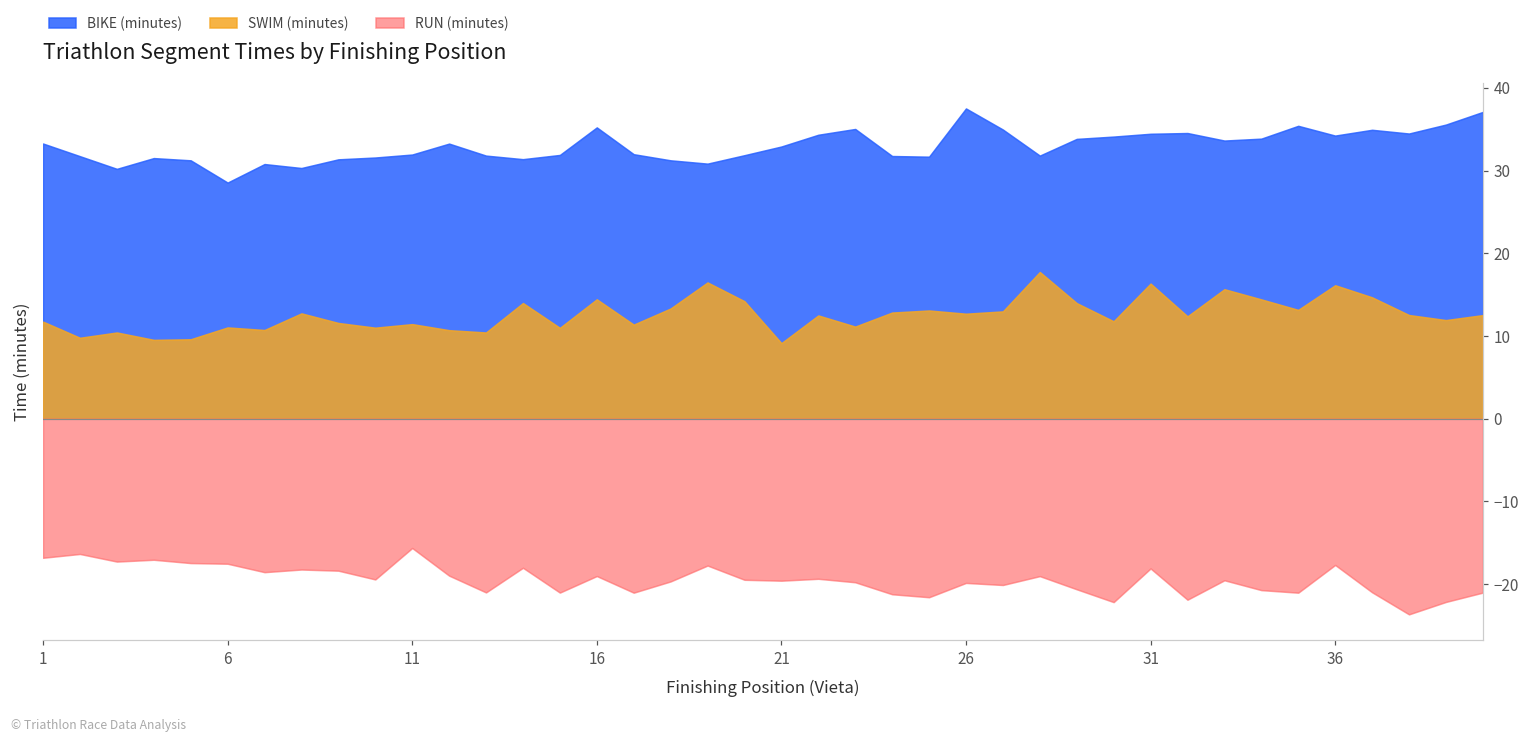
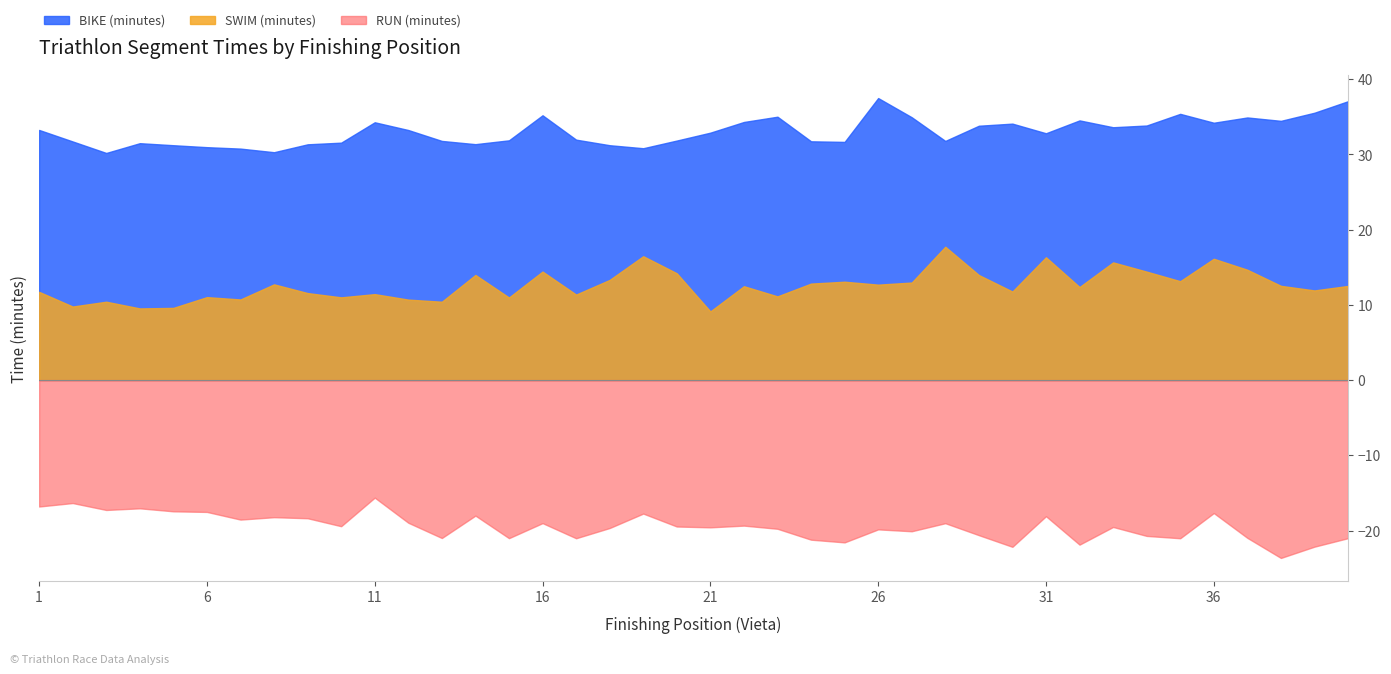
BIKE (minutes), 6: 29 -> 31
BIKE (minutes), 11: 32 -> 34
BIKE (minutes), 31: 34 -> 33
